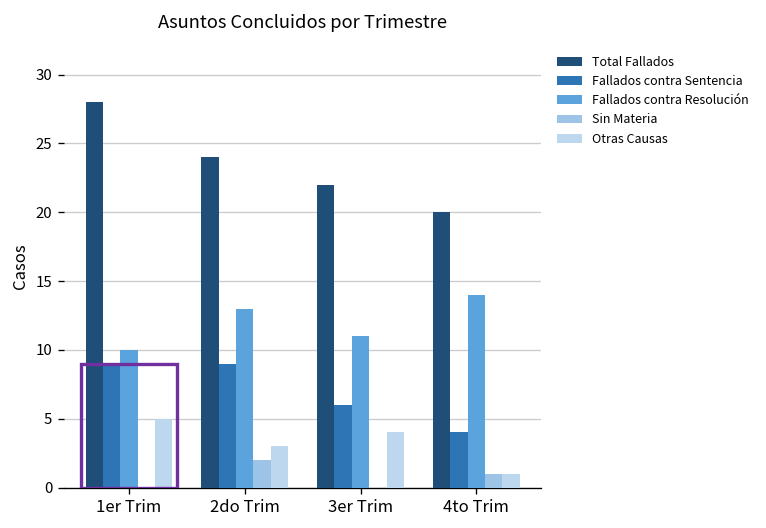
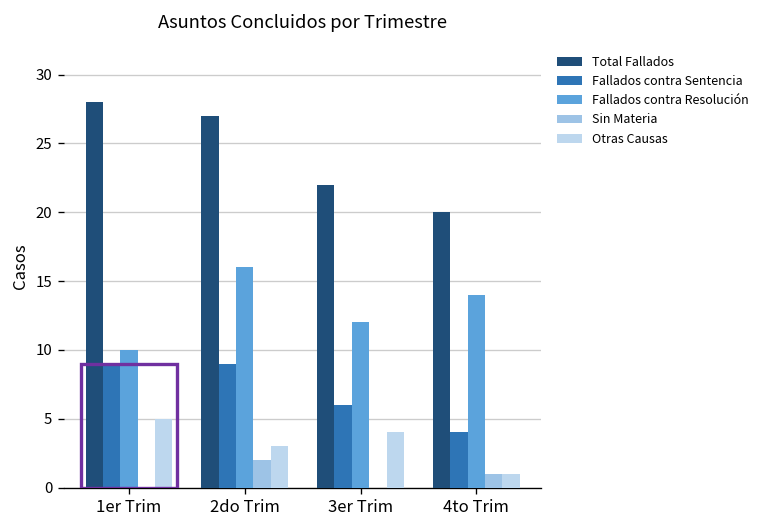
Total Fallados, 2do Trim: 24 -> 27
Fallados contra Resolución, 2do Trim: 13 -> 16
Fallados contra Resolución, 3er Trim: 11 -> 12
